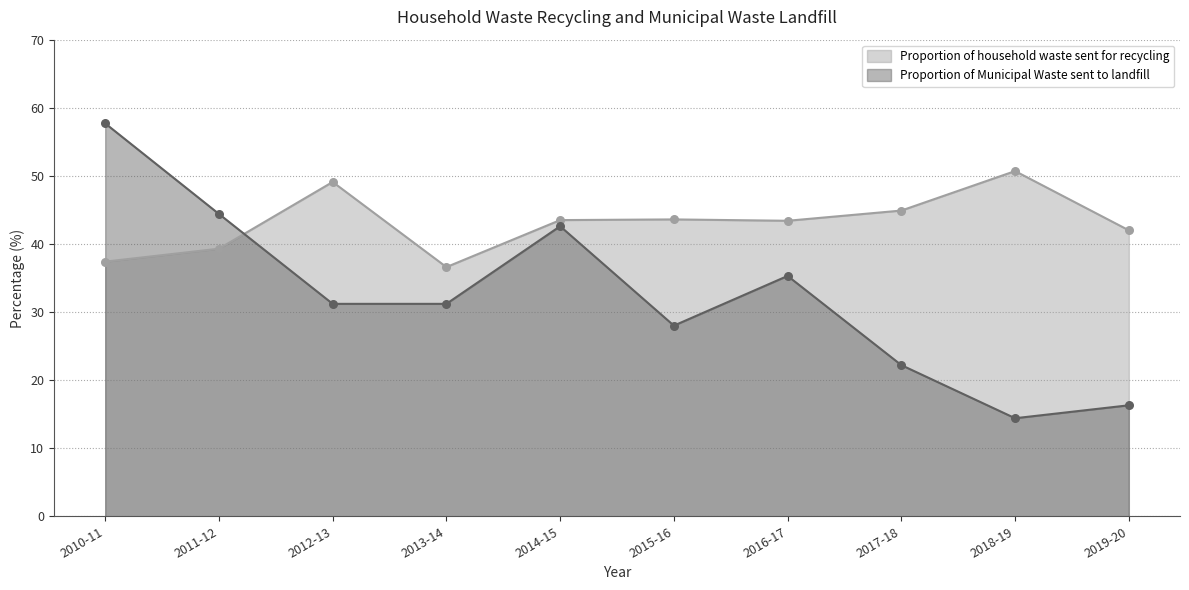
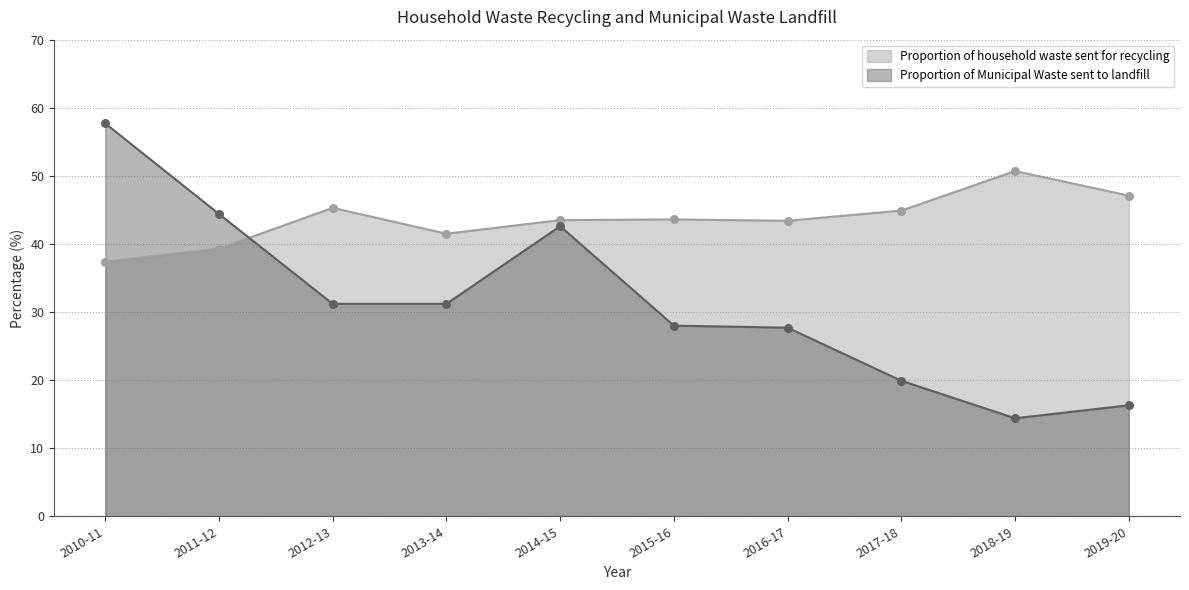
Proportion of household waste sent for recycling, 2012-13: 49 -> 45
Proportion of household waste sent for recycling, 2013-14: 37 -> 42
Proportion of Municipal Waste sent to landfill, 2016-17: 35 -> 28
Proportion of Municipal Waste sent to landfill, 2017-18: 22 -> 20
Proportion of household waste sent for recycling, 2019-20: 42 -> 47
